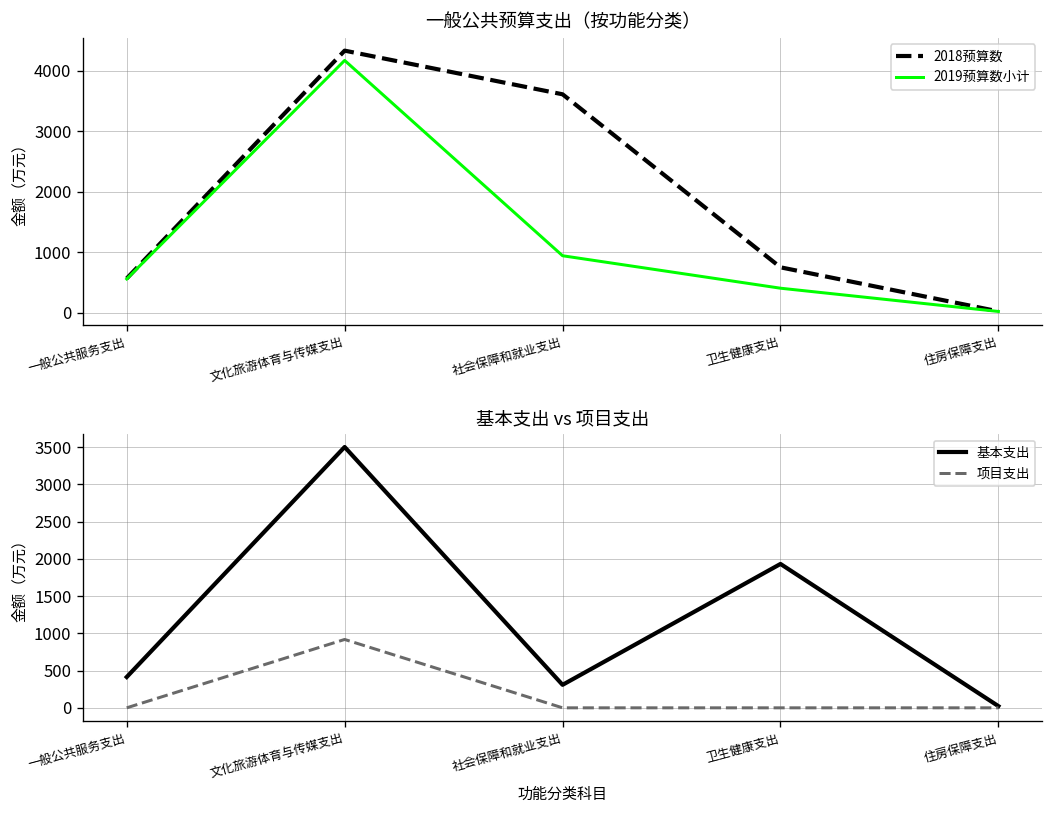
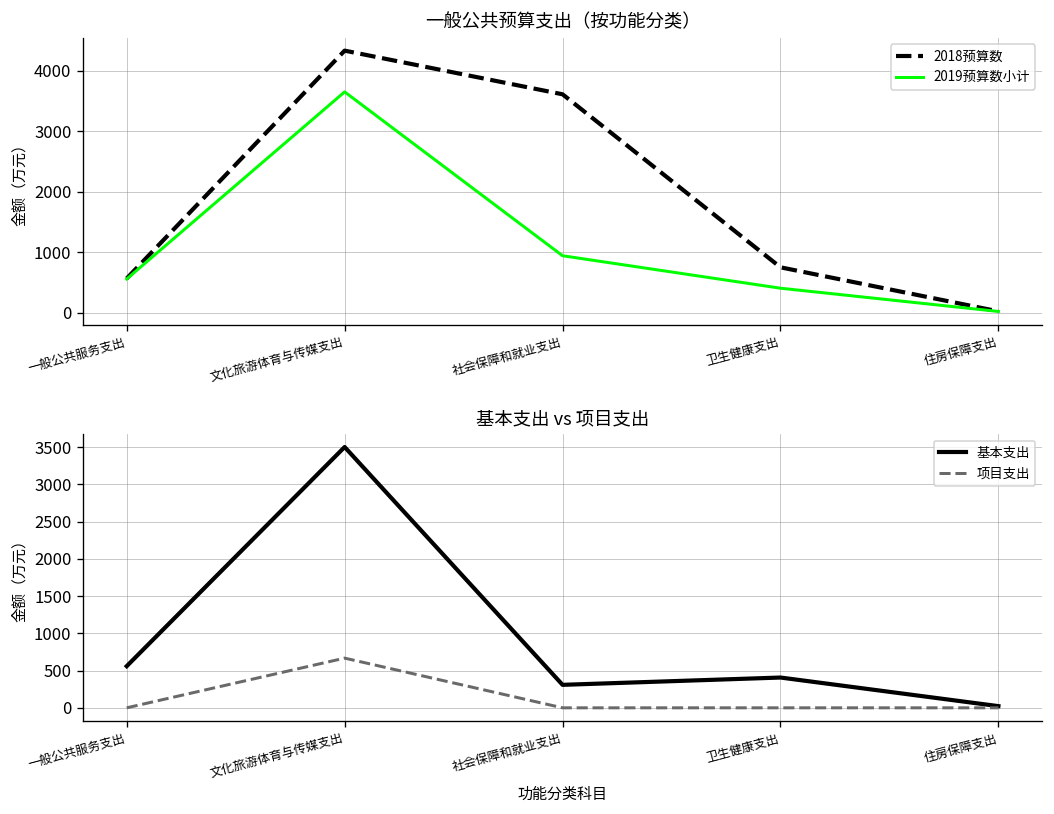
一般公共预算支出（按功能分类）, 2019预算数小计, 文化旅游体育与传媒支出: 4200 -> 3700
基本支出 vs 项目支出, 基本支出, 一般公共服务支出: 400 -> 600
基本支出 vs 项目支出, 项目支出, 文化旅游体育与传媒支出: 900 -> 700
基本支出 vs 项目支出, 基本支出, 卫生健康支出: 1900 -> 400
